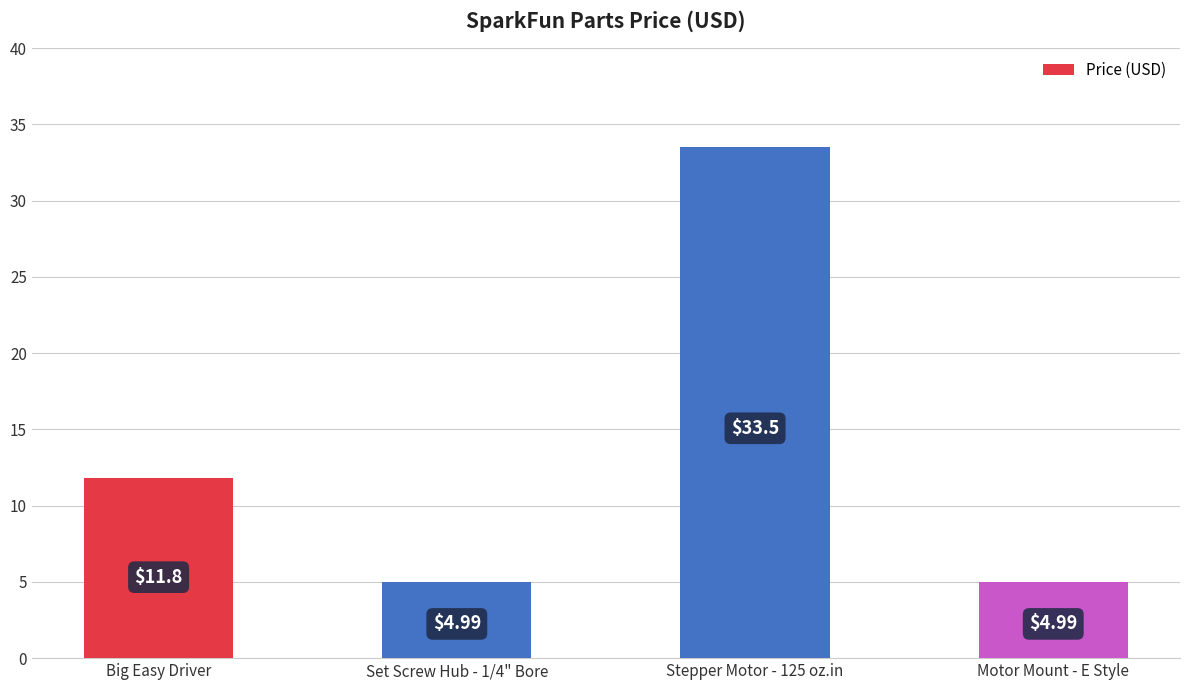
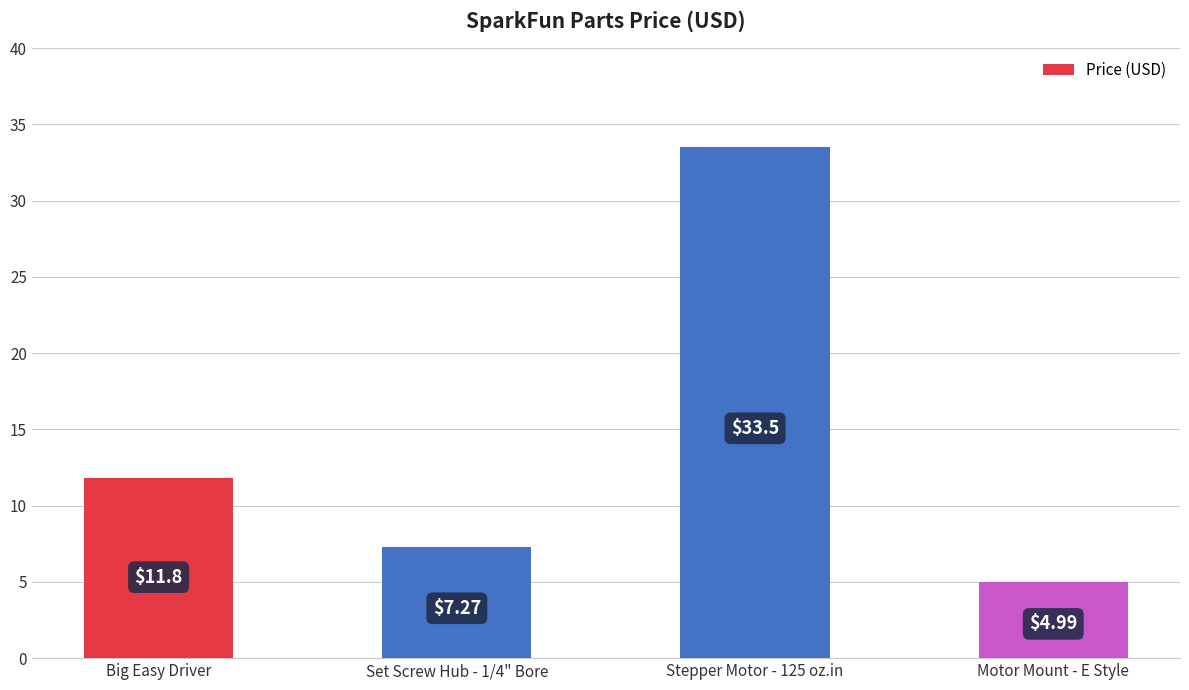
Set Screw Hub - 1/4" Bore: $4.99 -> $7.27
